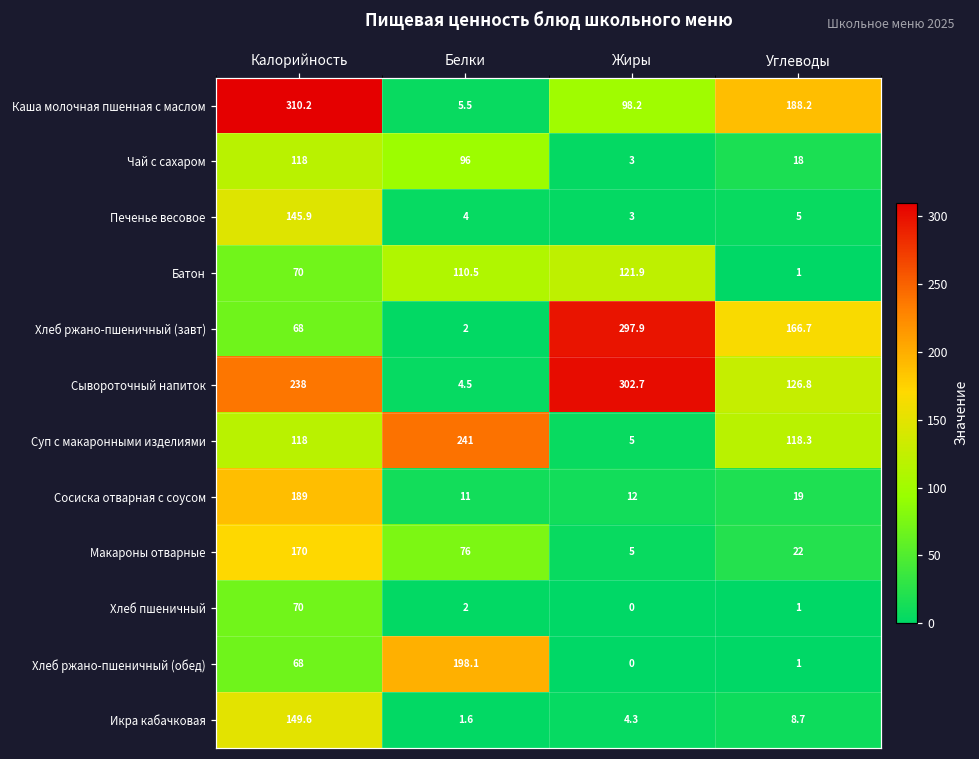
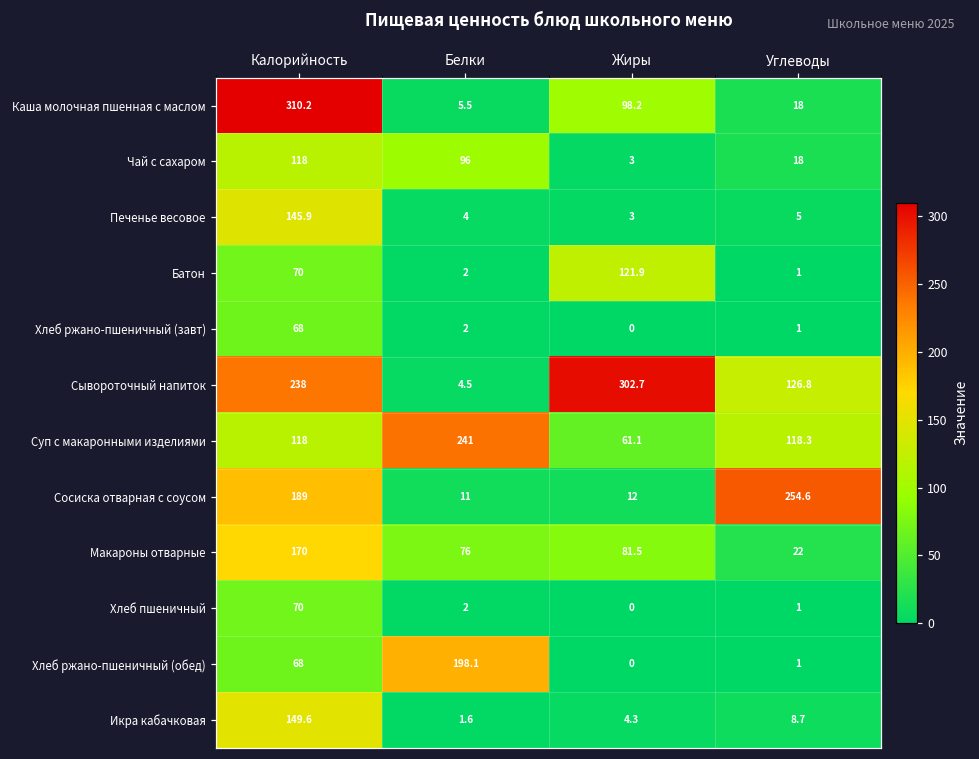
Каша молочная пшенная с маслом, Углеводы: 188.2 -> 18
Батон, Белки: 110.5 -> 2
Хлеб ржано-пшеничный (завт), Жиры: 297.9 -> 0
Хлеб ржано-пшеничный (завт), Углеводы: 166.7 -> 1
Суп с макаронными изделиями, Жиры: 5 -> 61.1
Сосиска отварная с соусом, Углеводы: 19 -> 254.6
Макароны отварные, Жиры: 5 -> 81.5
